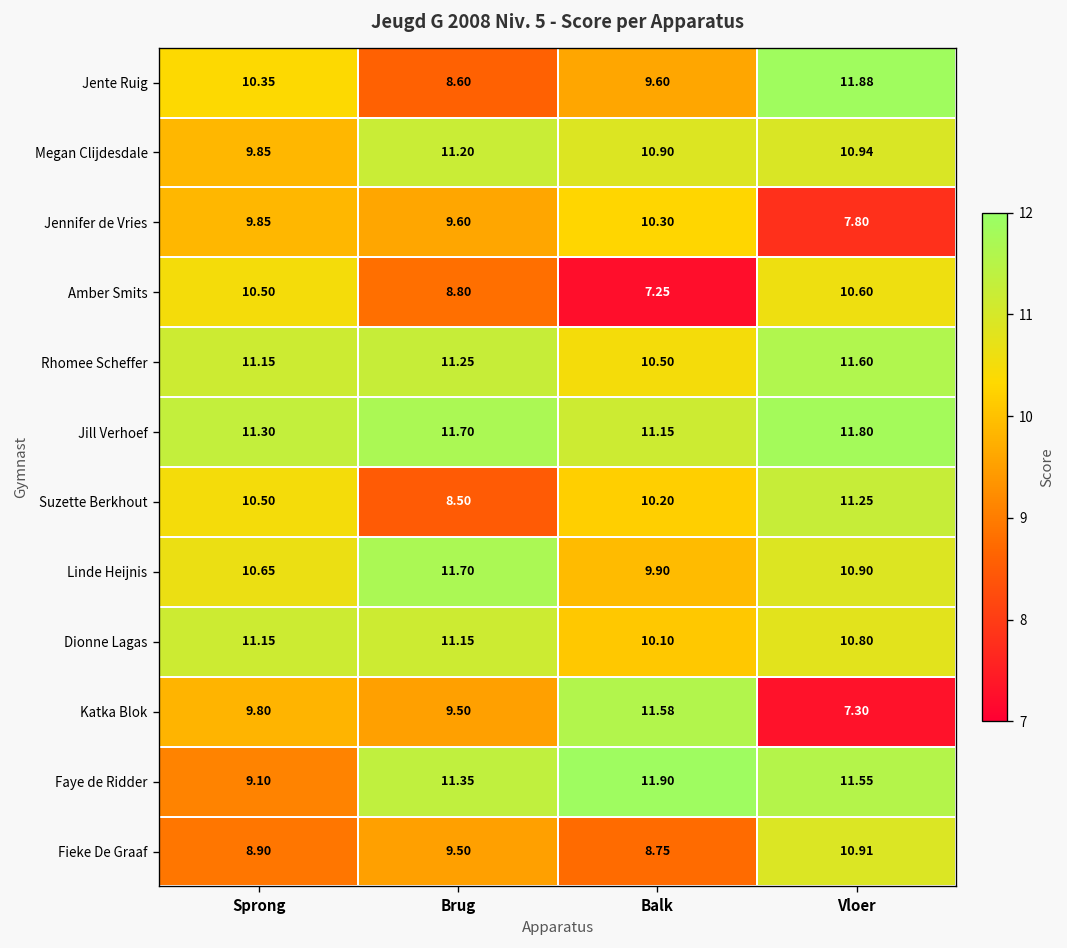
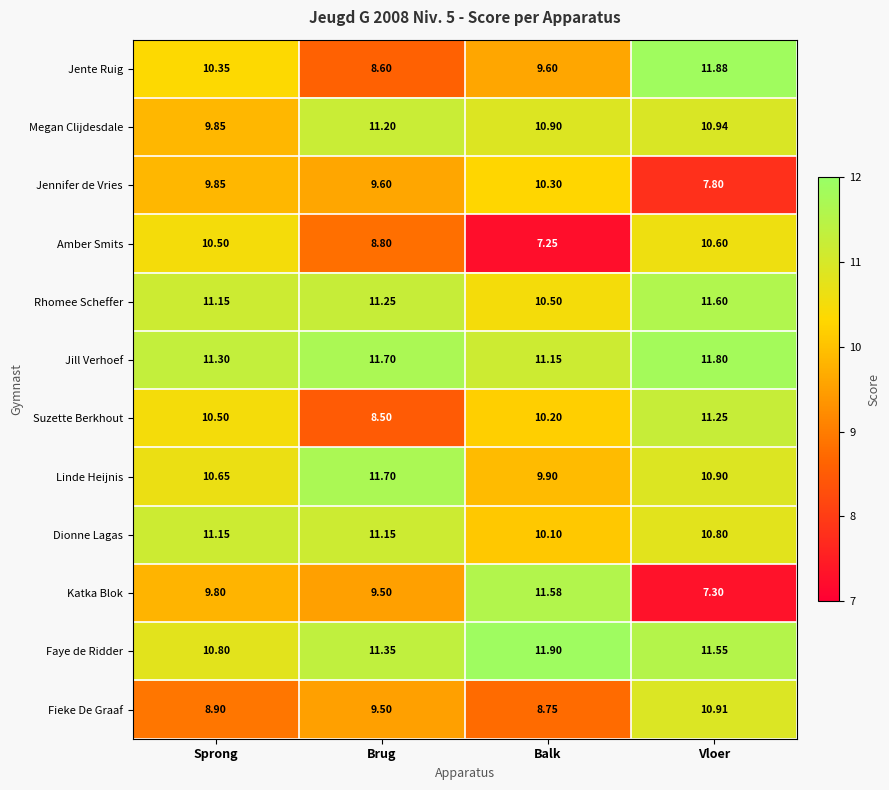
Faye de Ridder, Sprong: 9.10 -> 10.80
